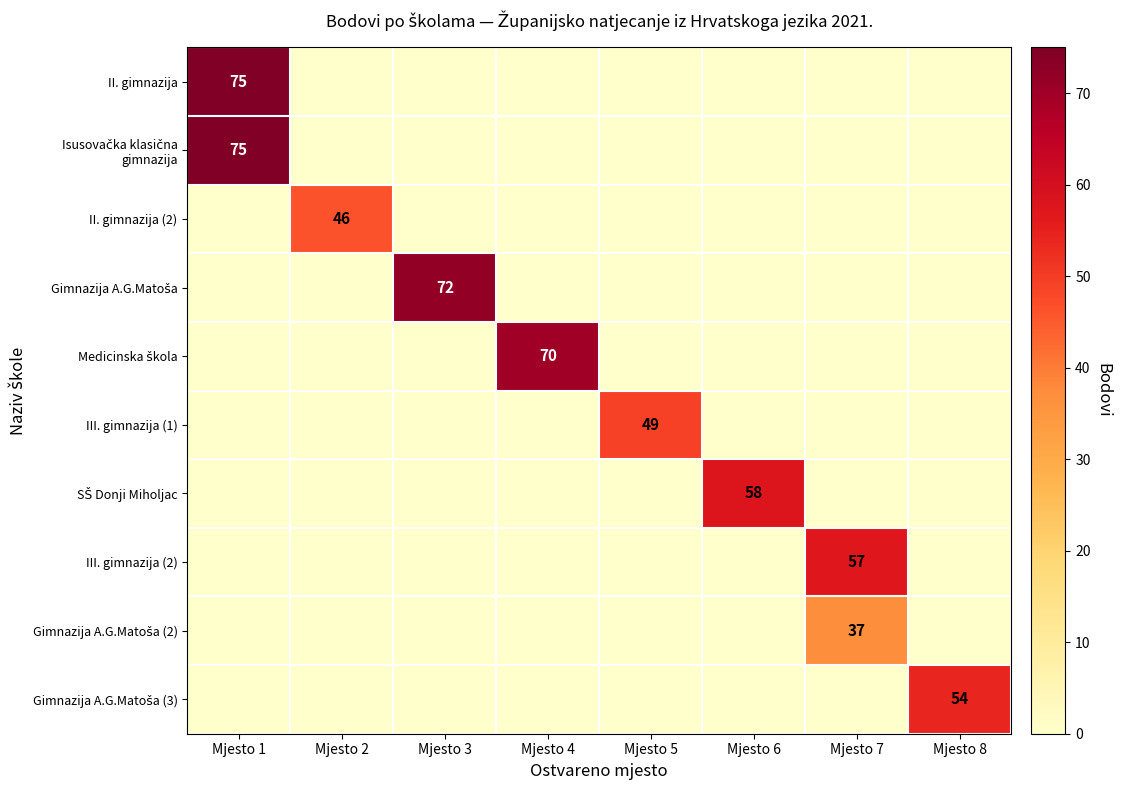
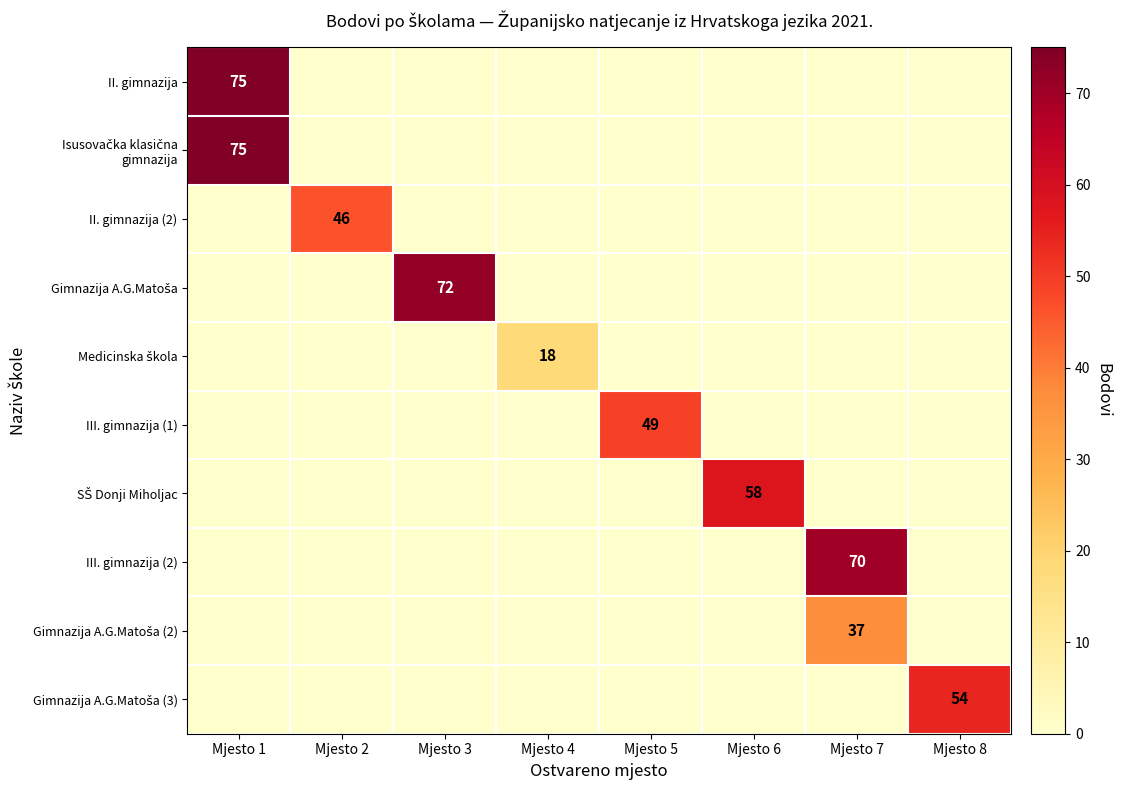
Medicinska škola, Mjesto 4: 70 -> 18
III. gimnazija (2), Mjesto 7: 57 -> 70
